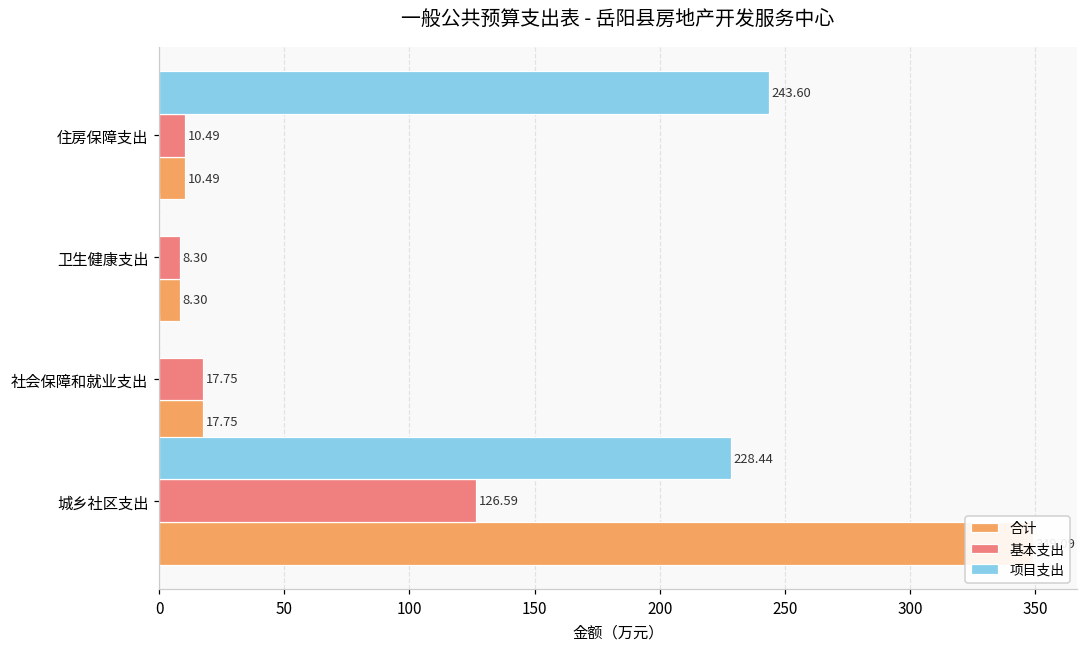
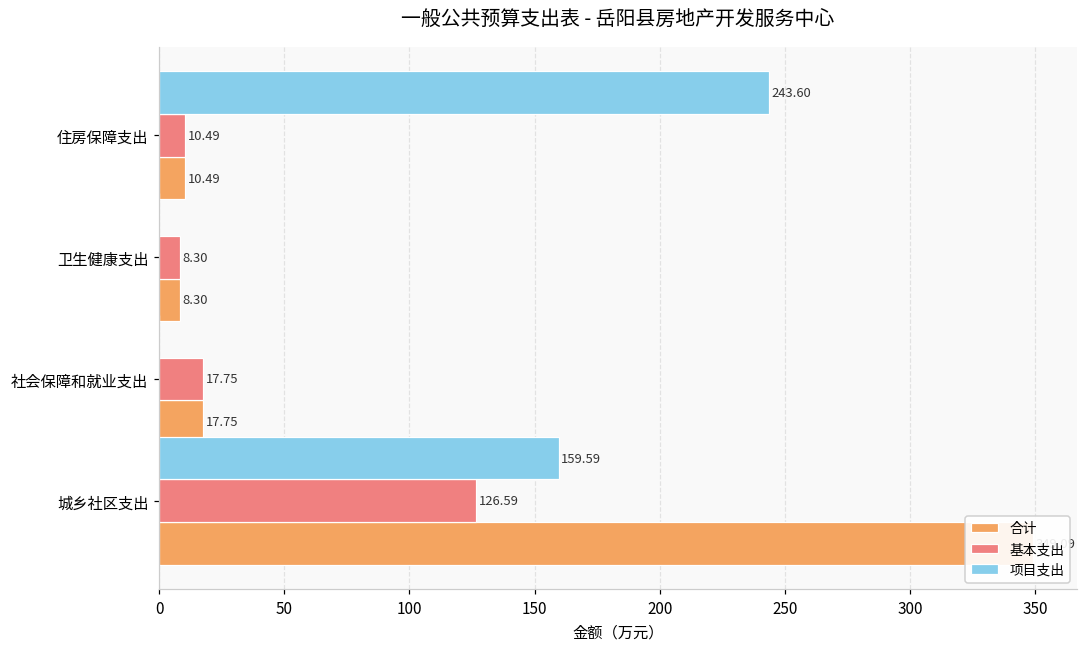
项目支出, 城乡社区支出: 228.44 -> 159.59
